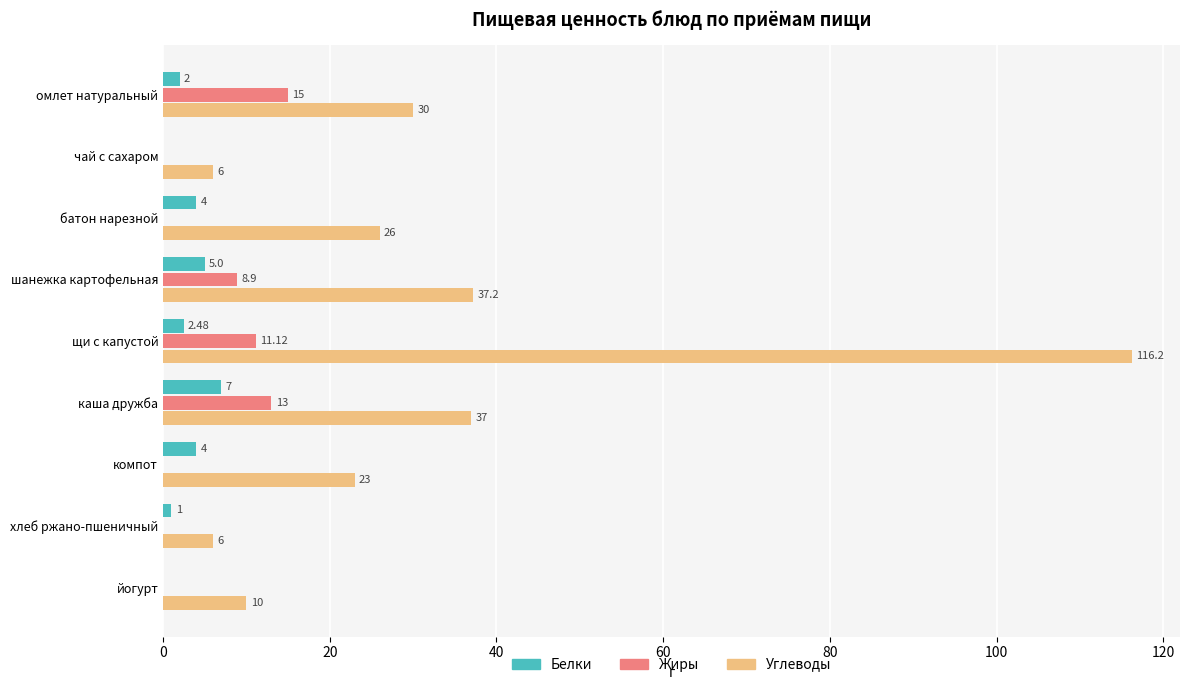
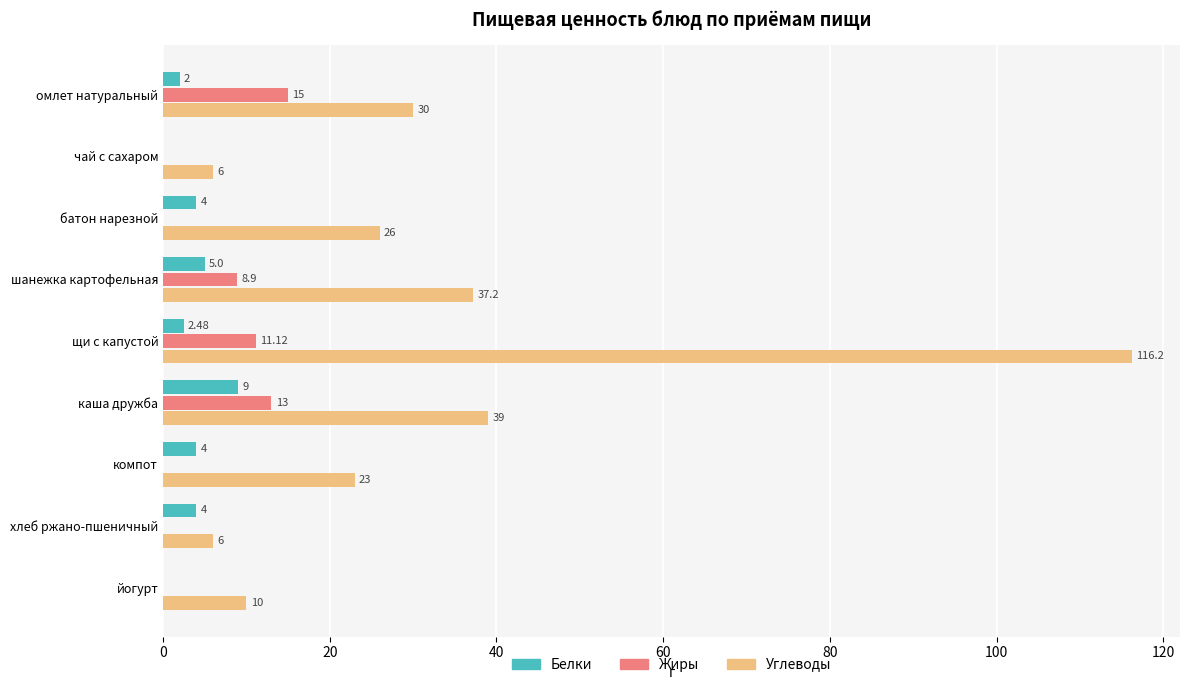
Белки, каша дружба: 7 -> 9
Углеводы, каша дружба: 37 -> 39
Белки, хлеб ржано-пшеничный: 1 -> 4
